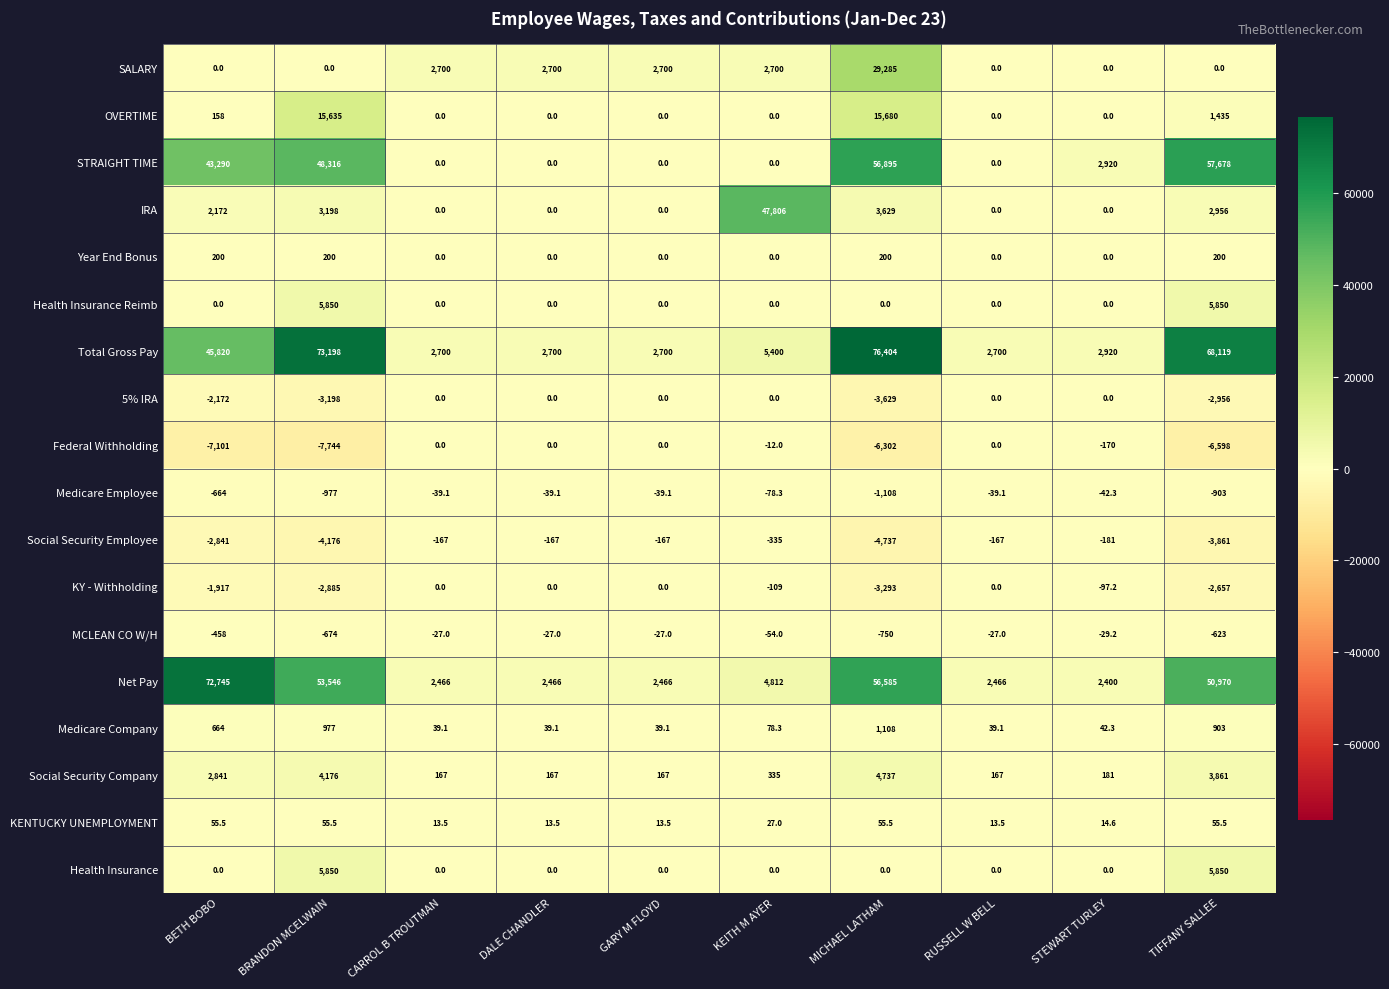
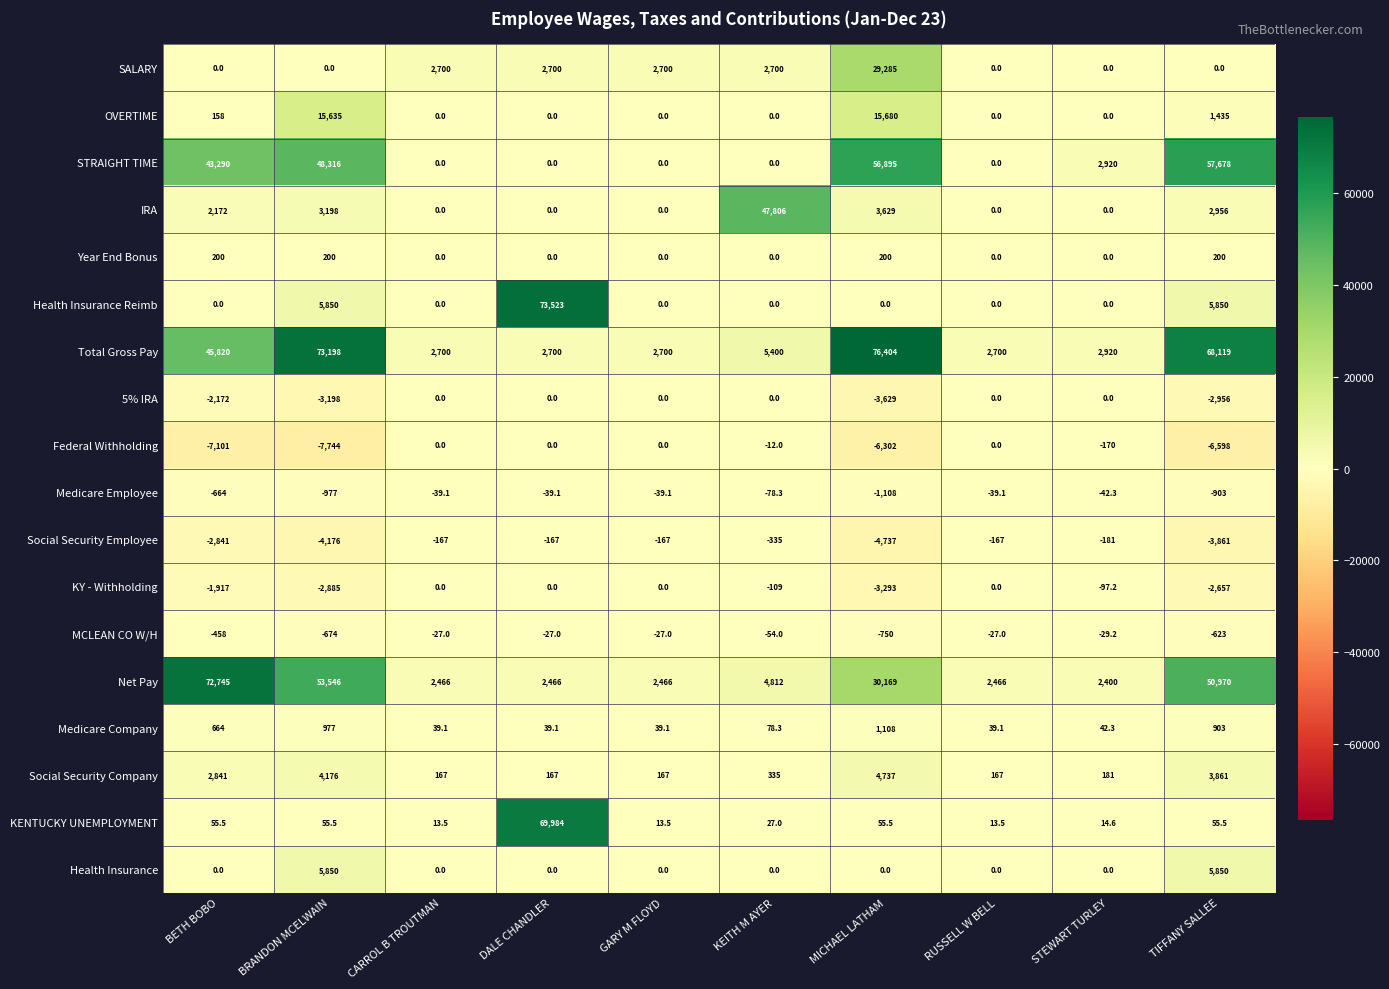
Health Insurance Reimb, DALE CHANDLER: 0.0 -> 73,523
Net Pay, MICHAEL LATHAM: 56,585 -> 30,169
KENTUCKY UNEMPLOYMENT, DALE CHANDLER: 13.5 -> 69,984
